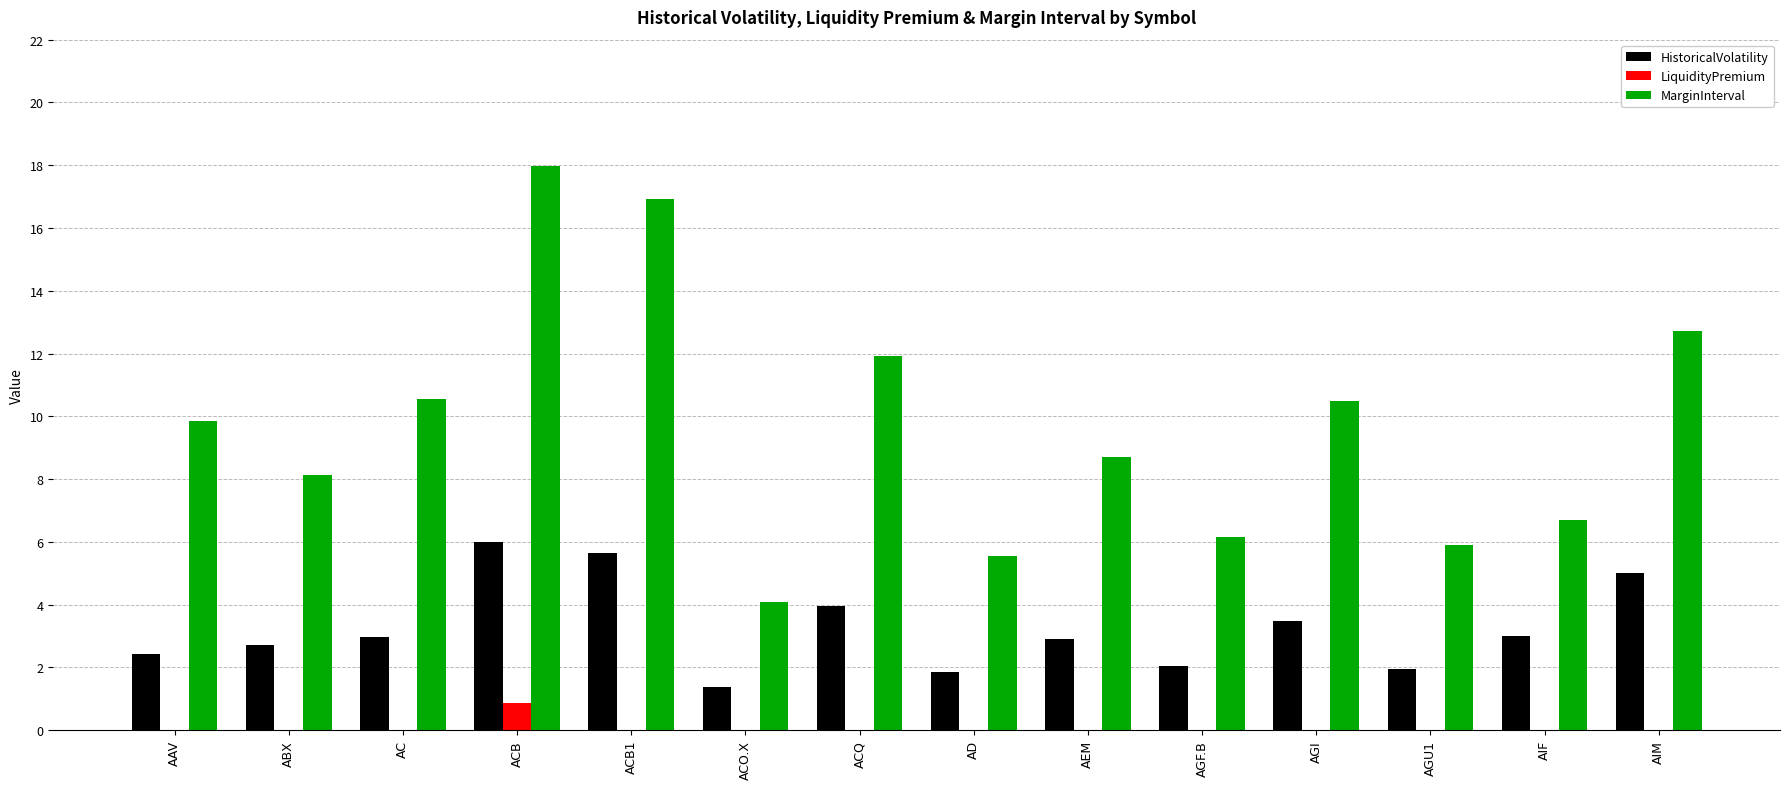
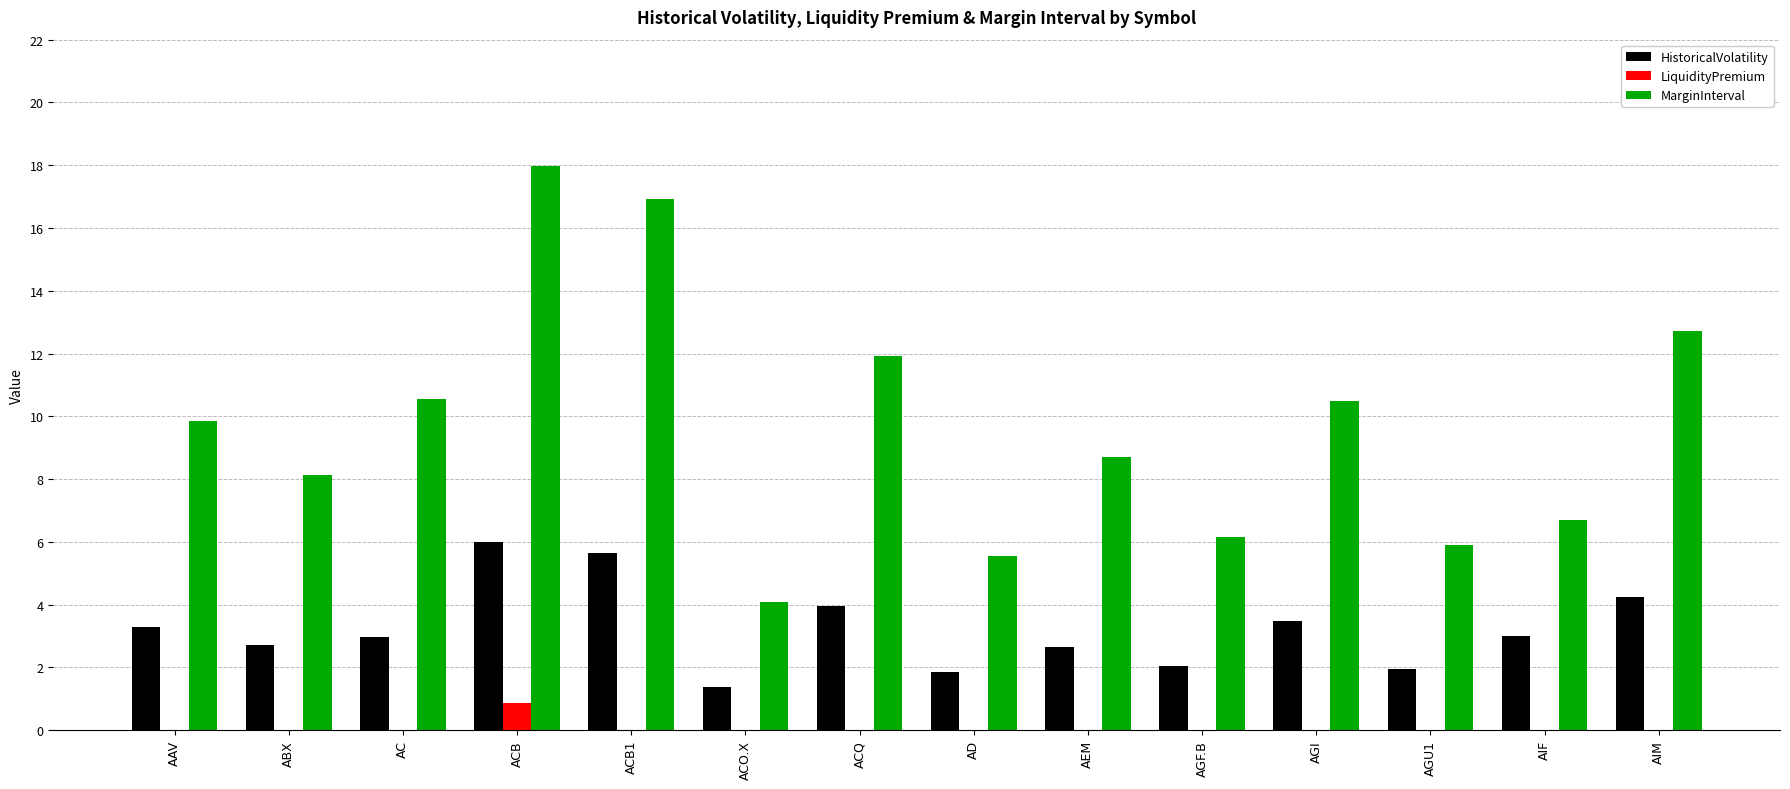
HistoricalVolatility, AAV: 2.4 -> 3.3
HistoricalVolatility, AEM: 2.9 -> 2.6
HistoricalVolatility, AIM: 5.0 -> 4.2
